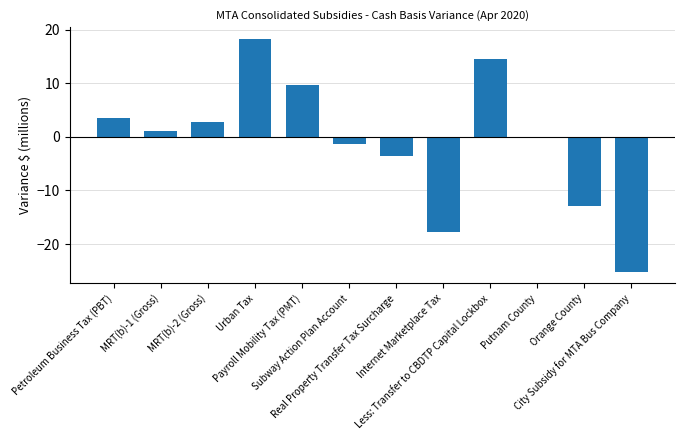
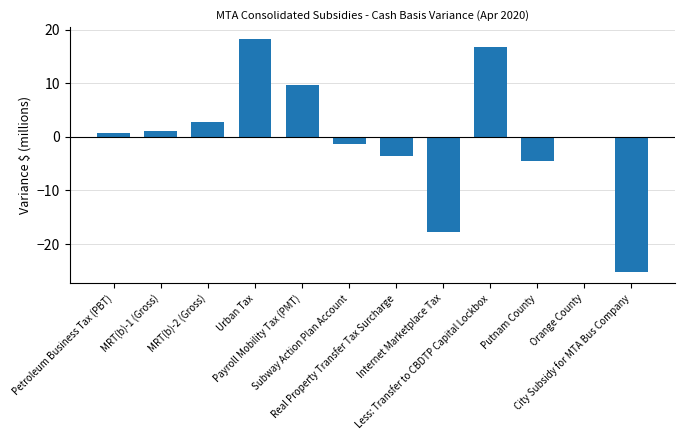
Petroleum Business Tax (PBT): 3 -> 1
Less: Transfer to CBDTP Capital Lockbox: 15 -> 17
Putnam County: 0 -> -4
Orange County: -13 -> 0
